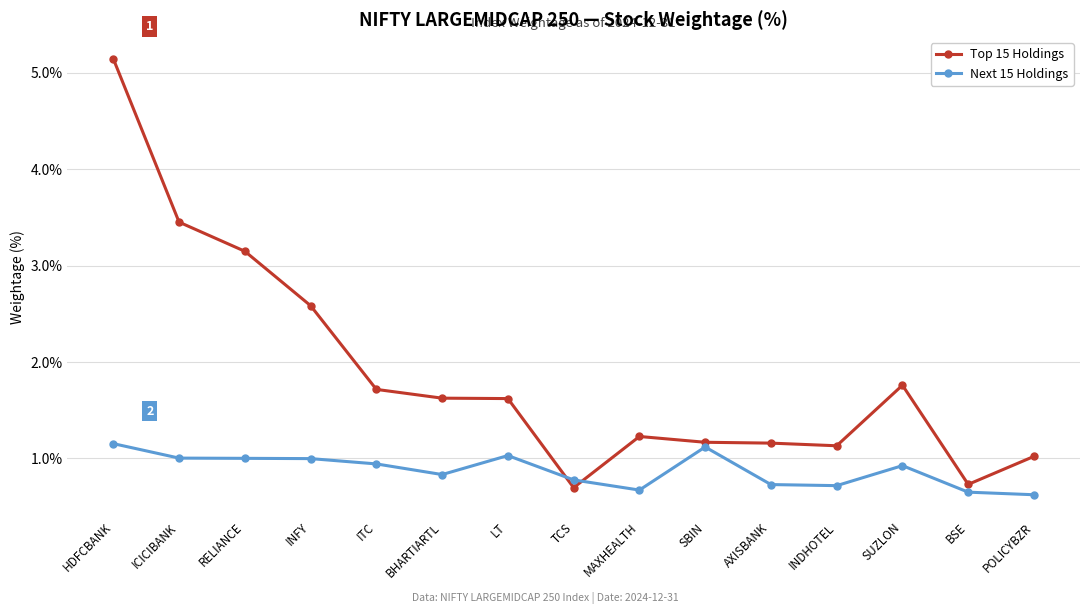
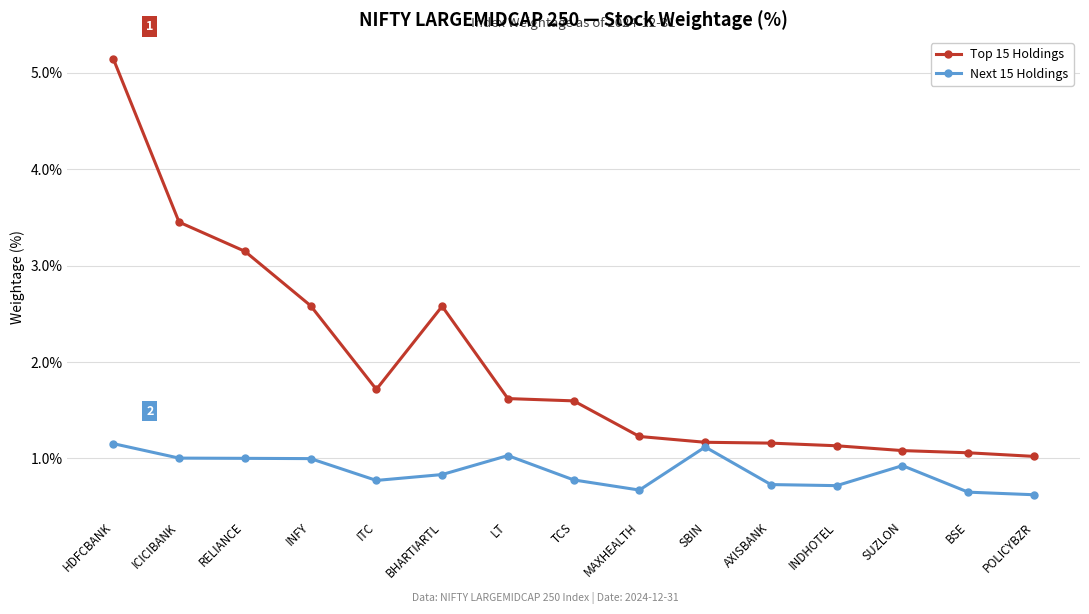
Next 15 Holdings, ITC: 0.9% -> 0.8%
Top 15 Holdings, BHARTIARTL: 1.6% -> 2.6%
Top 15 Holdings, TCS: 0.7% -> 1.6%
Top 15 Holdings, SUZLON: 1.8% -> 1.1%
Top 15 Holdings, BSE: 0.7% -> 1.1%
